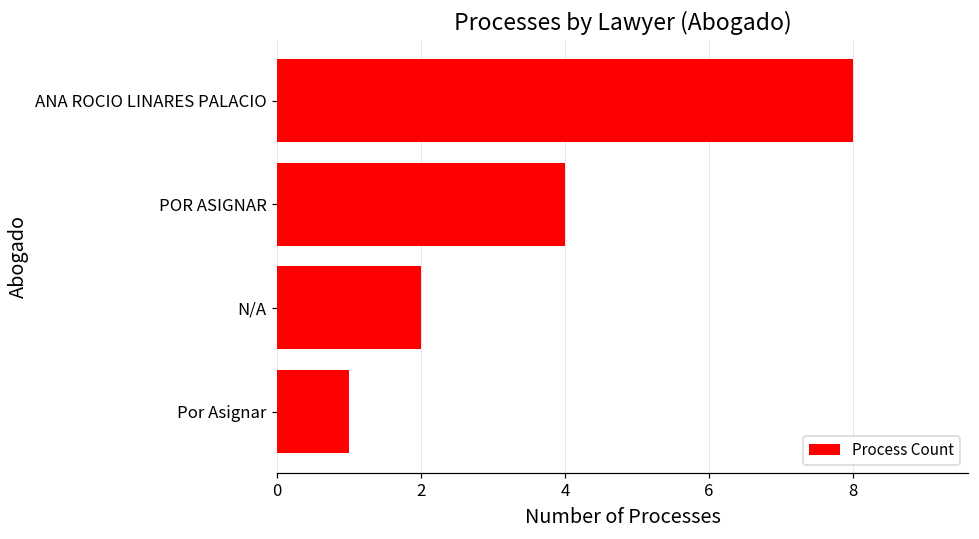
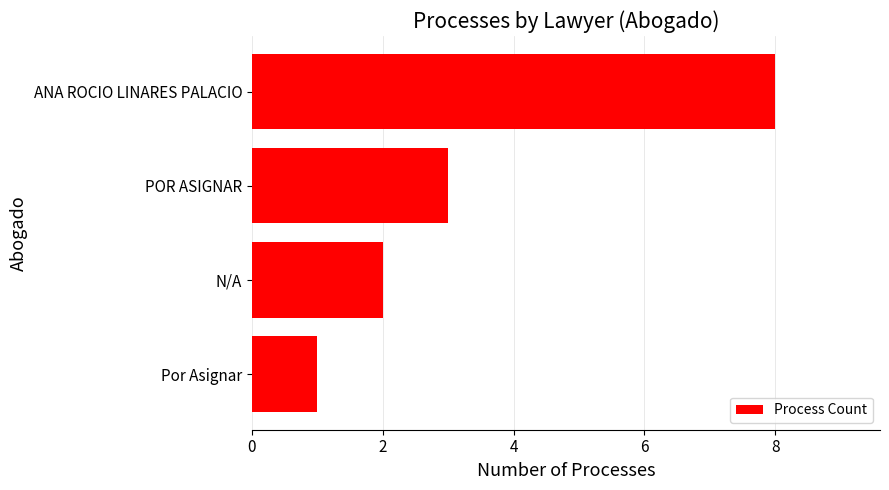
POR ASIGNAR: 4 -> 3
